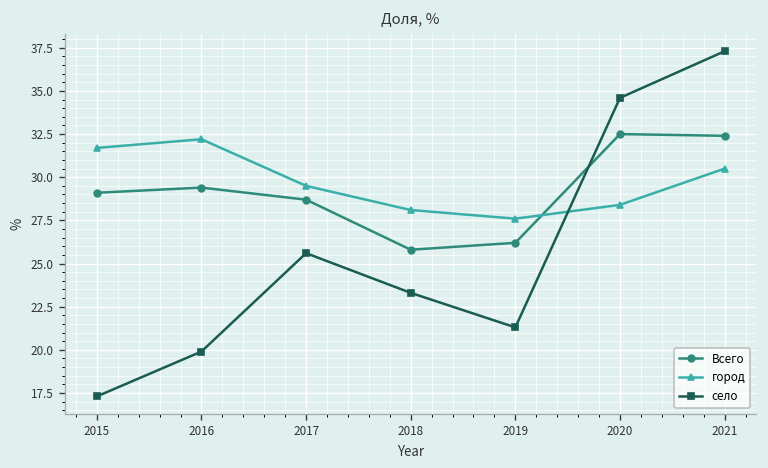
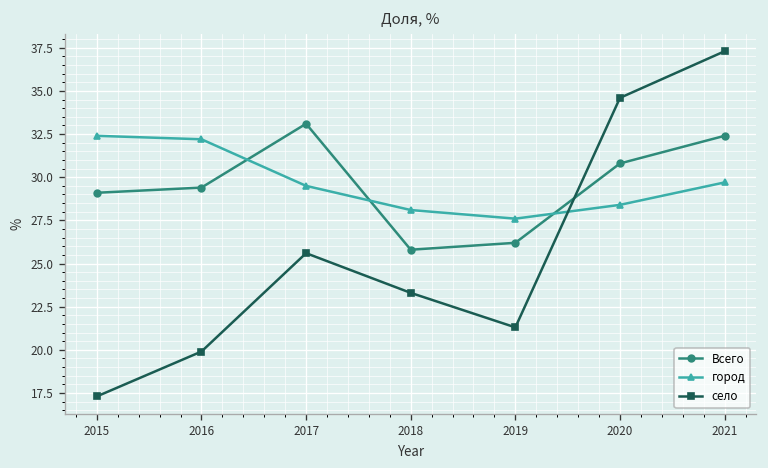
город, 2015: 31.7 -> 32.4
Всего, 2017: 28.7 -> 33.1
Всего, 2020: 32.5 -> 30.8
город, 2021: 30.5 -> 29.7
